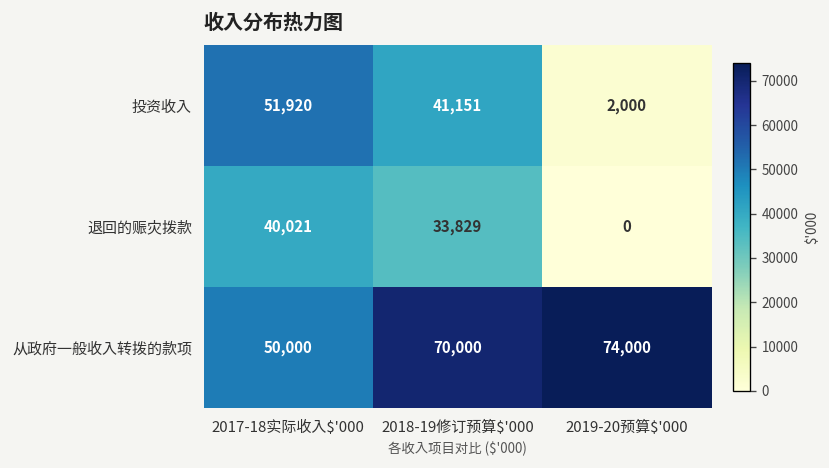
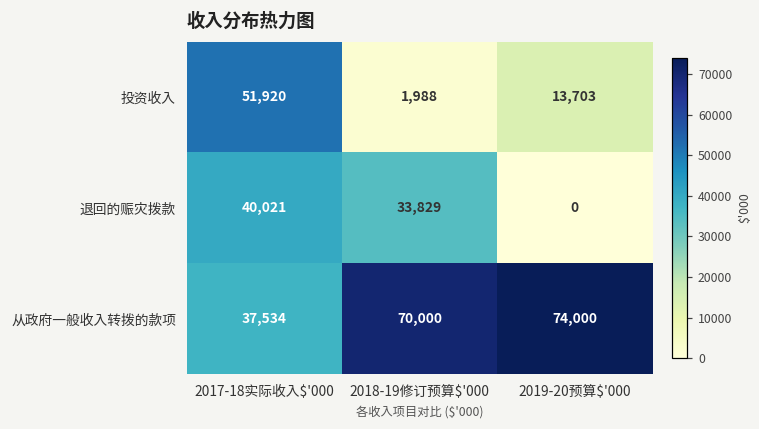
投资收入, 2018-19修订预算$'000: 41,151 -> 1,988
投资收入, 2019-20预算$'000: 2,000 -> 13,703
从政府一般收入转拨的款项, 2017-18实际收入$'000: 50,000 -> 37,534
